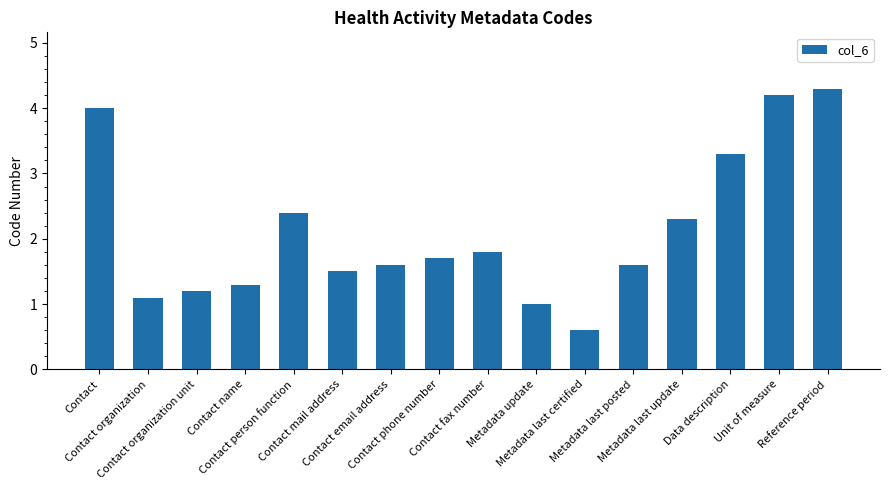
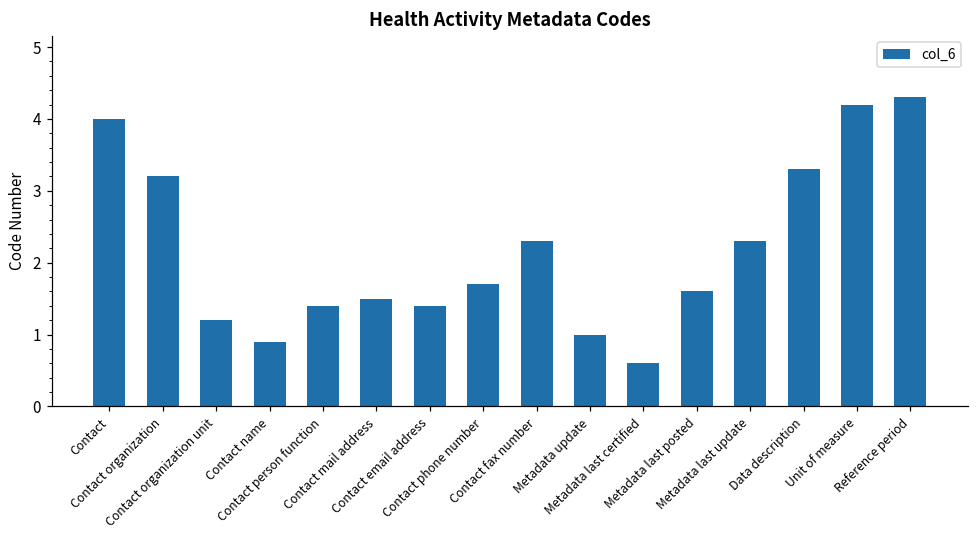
Contact organization: 1.1 -> 3.2
Contact name: 1.3 -> 0.9
Contact person function: 2.4 -> 1.4
Contact email address: 1.6 -> 1.4
Contact fax number: 1.8 -> 2.3
